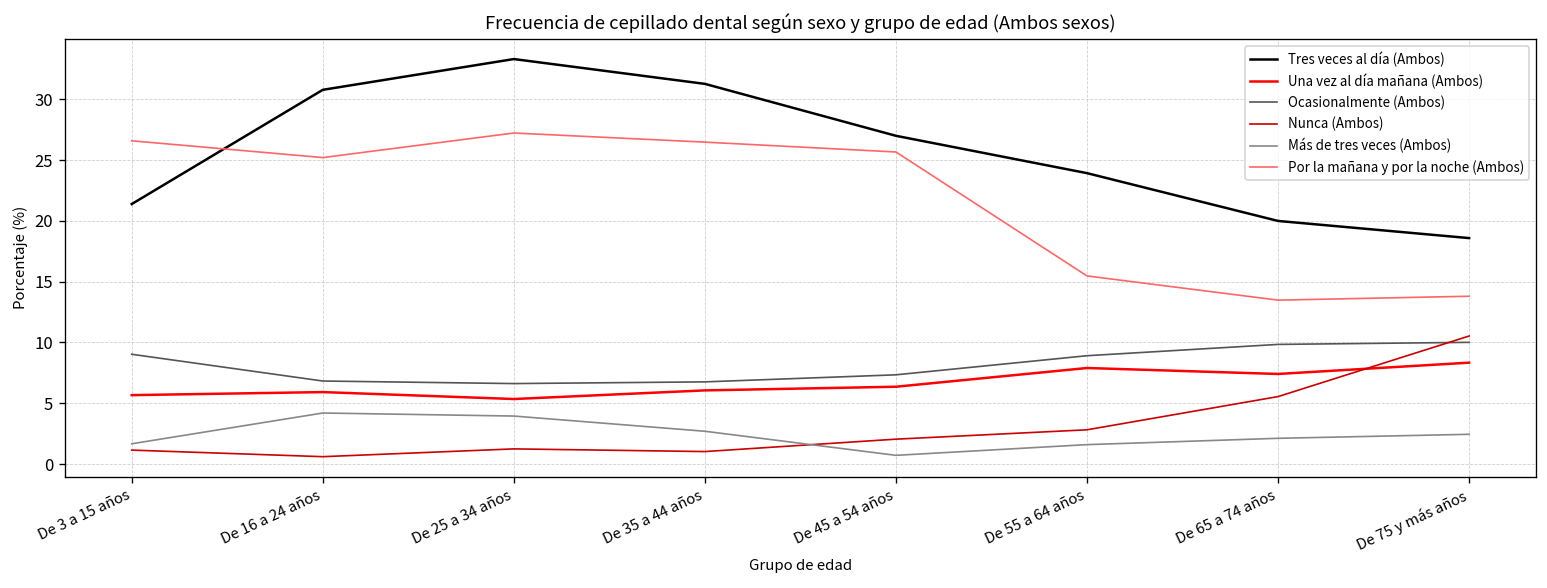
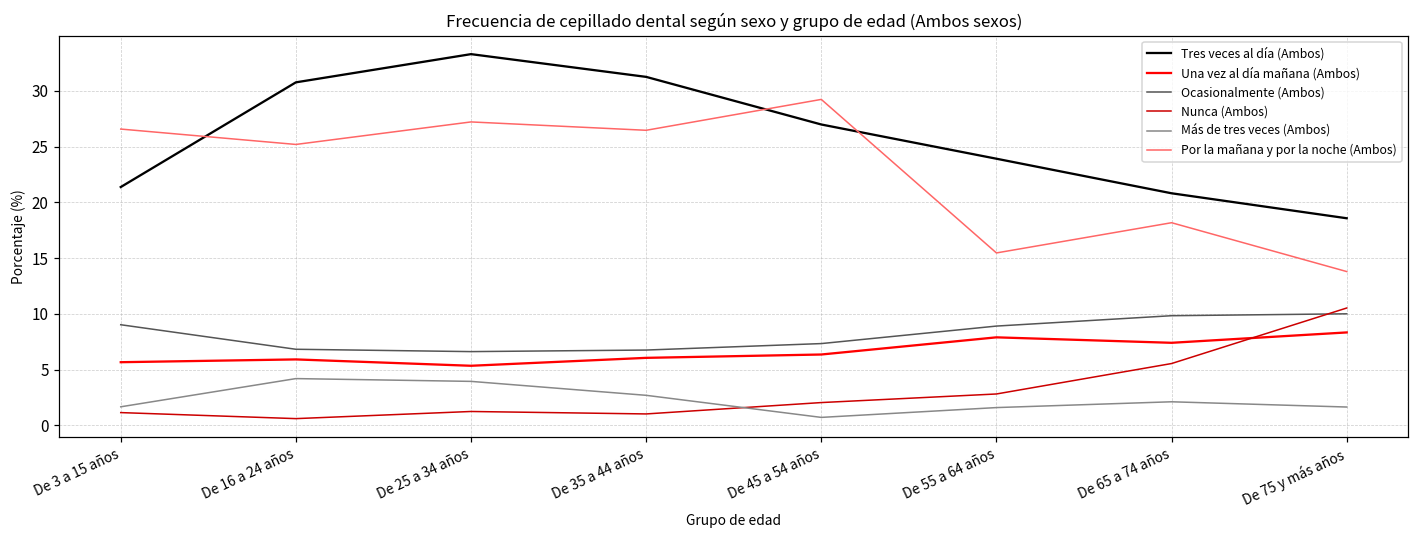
Por la mañana y por la noche (Ambos), De 45 a 54 años: 25.7 -> 29.2
Tres veces al día (Ambos), De 65 a 74 años: 20.0 -> 20.8
Por la mañana y por la noche (Ambos), De 65 a 74 años: 13.5 -> 18.2
Más de tres veces (Ambos), De 75 y más años: 2.5 -> 1.7
